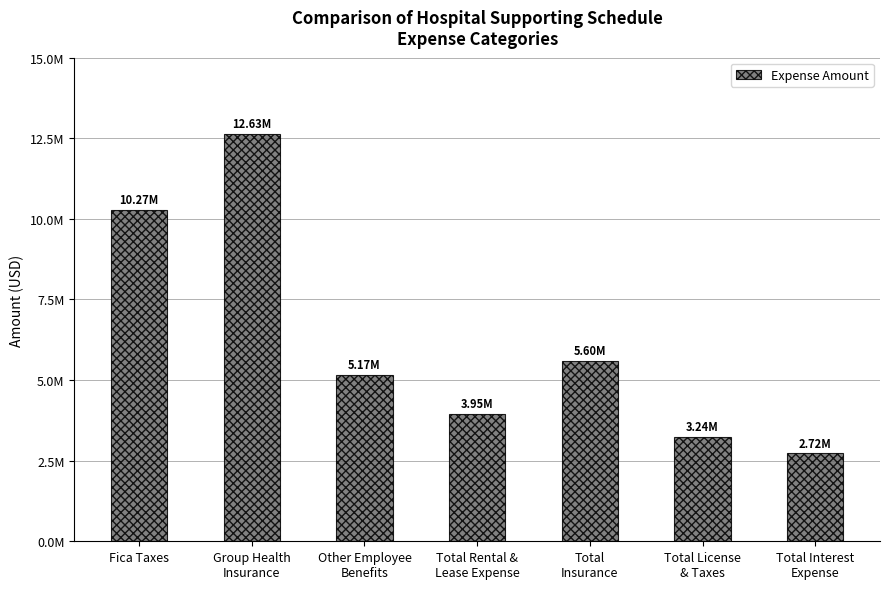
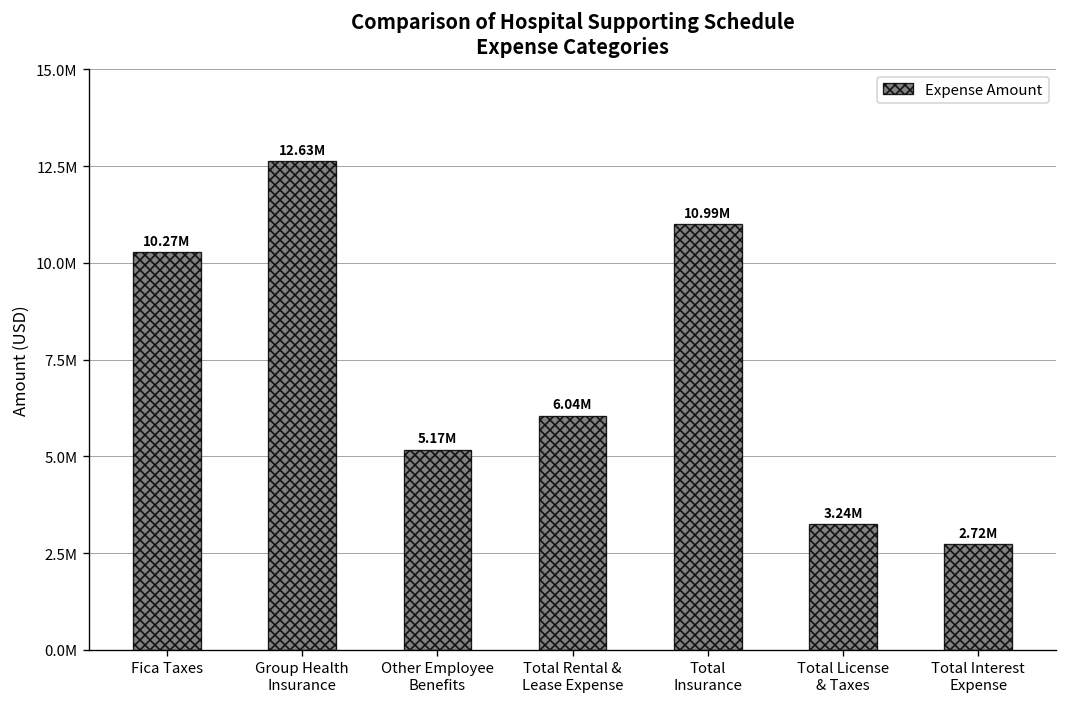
Total Rental & Lease Expense: 3.95M -> 6.04M
Total Insurance: 5.60M -> 10.99M
